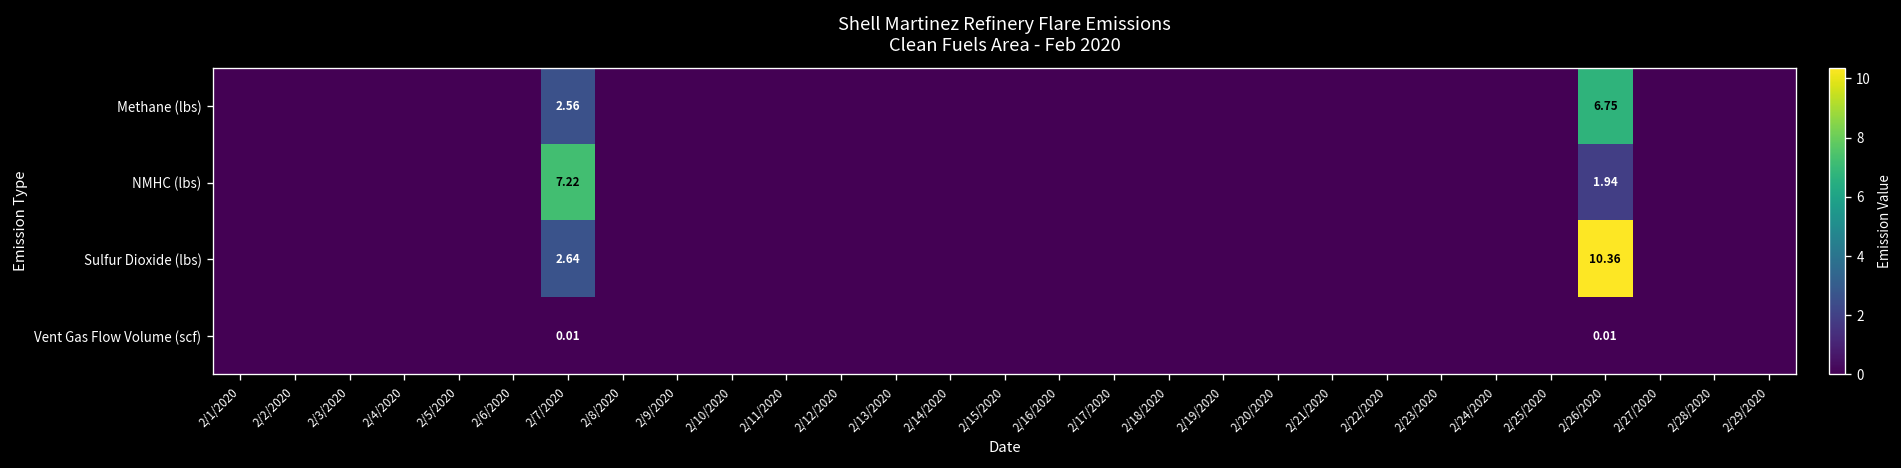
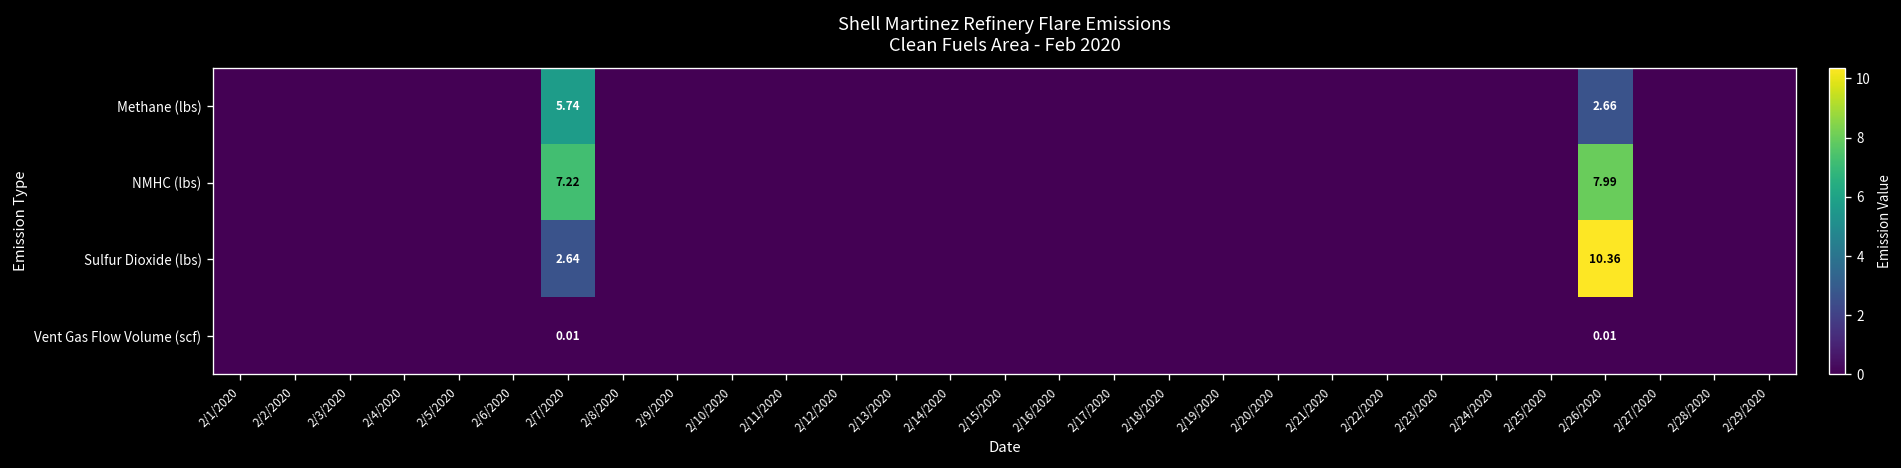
Methane (lbs), 2/7/2020: 2.56 -> 5.74
Methane (lbs), 2/26/2020: 6.75 -> 2.66
NMHC (lbs), 2/26/2020: 1.94 -> 7.99
